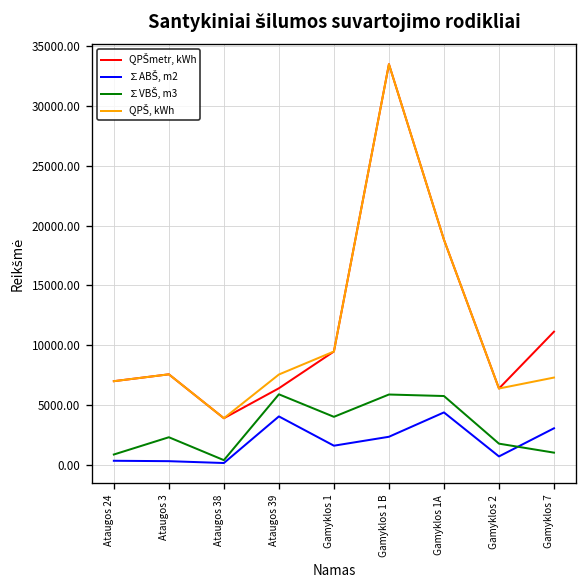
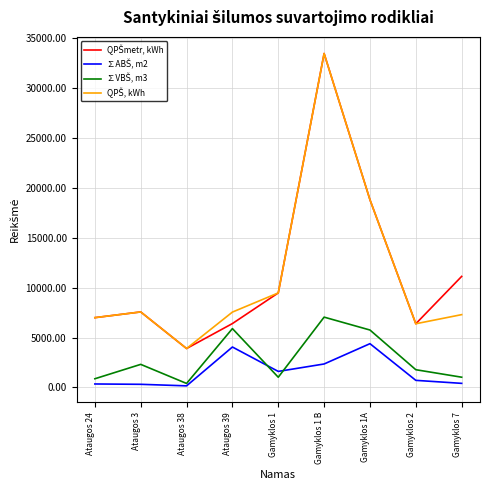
∑VBŠ, m3, Gamyklos 1: 4000 -> 1000
∑VBŠ, m3, Gamyklos 1 B: 6000 -> 7000
∑ABŠ, m2, Gamyklos 7: 3000 -> 0
